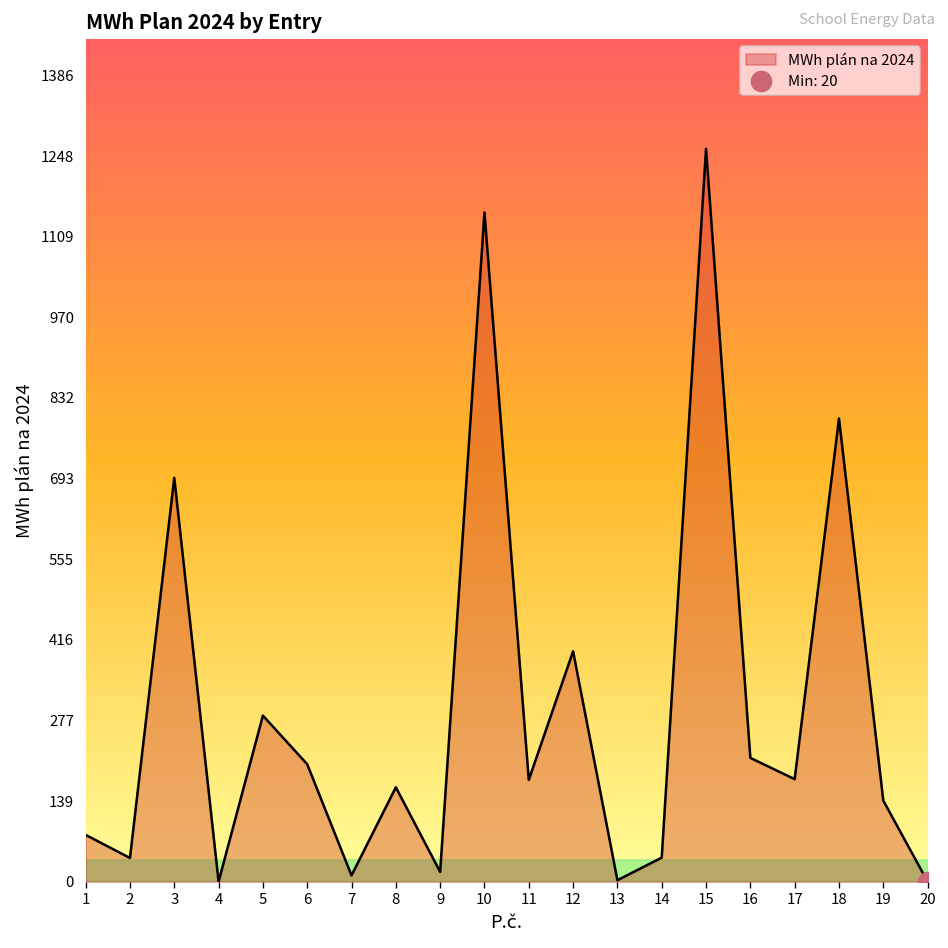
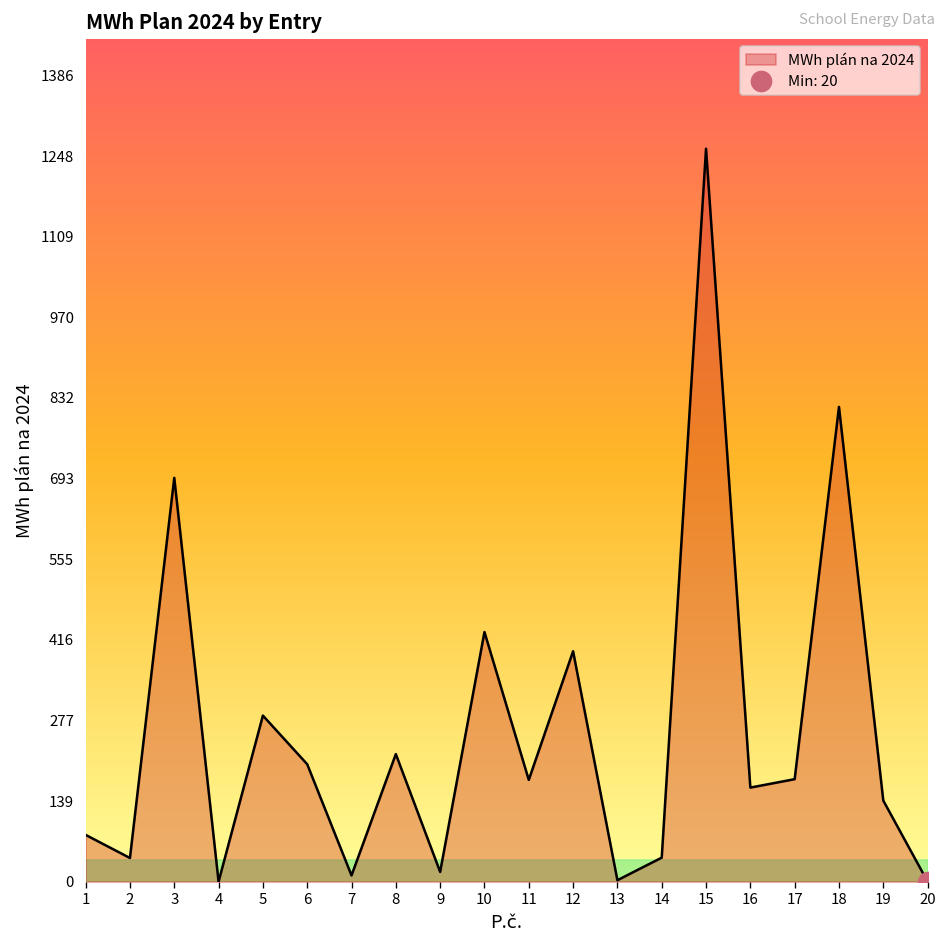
MWh plán na 2024, 8: 160 -> 220
MWh plán na 2024, 10: 1150 -> 430
MWh plán na 2024, 16: 210 -> 160
MWh plán na 2024, 18: 800 -> 820
